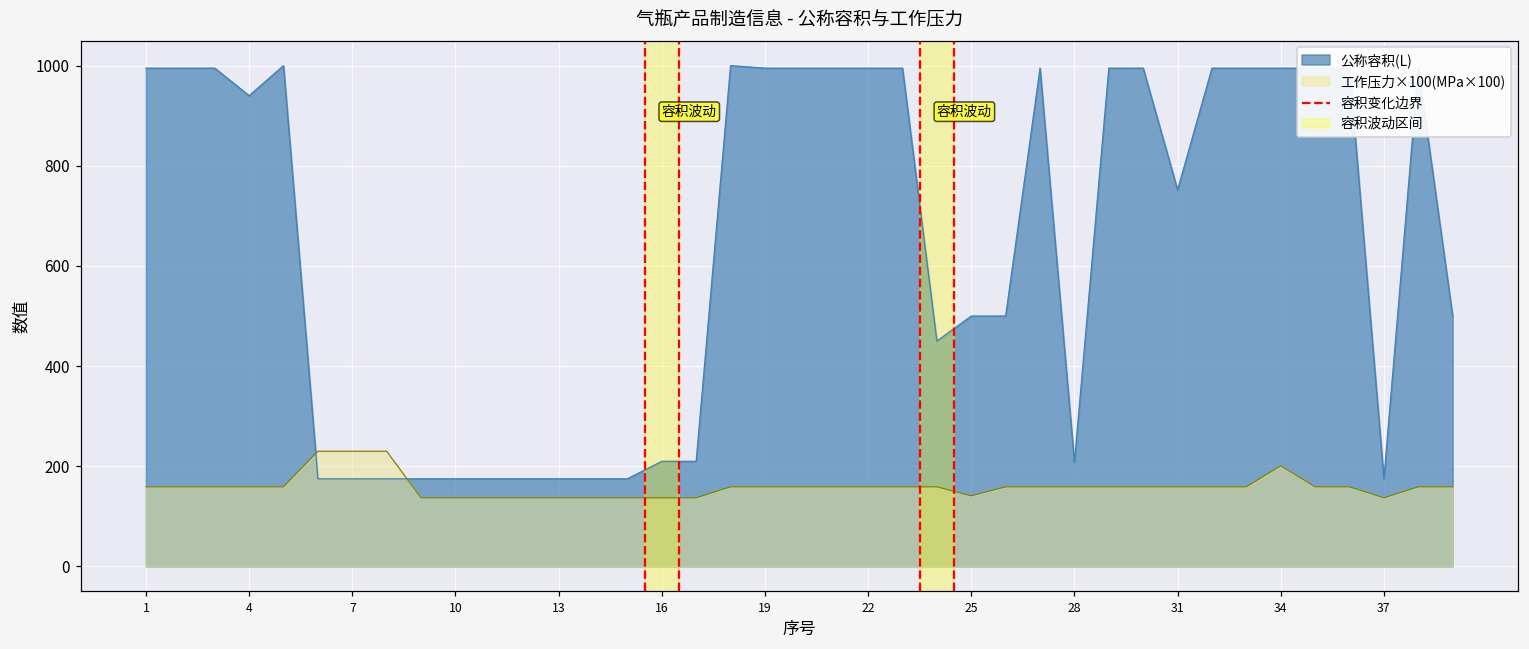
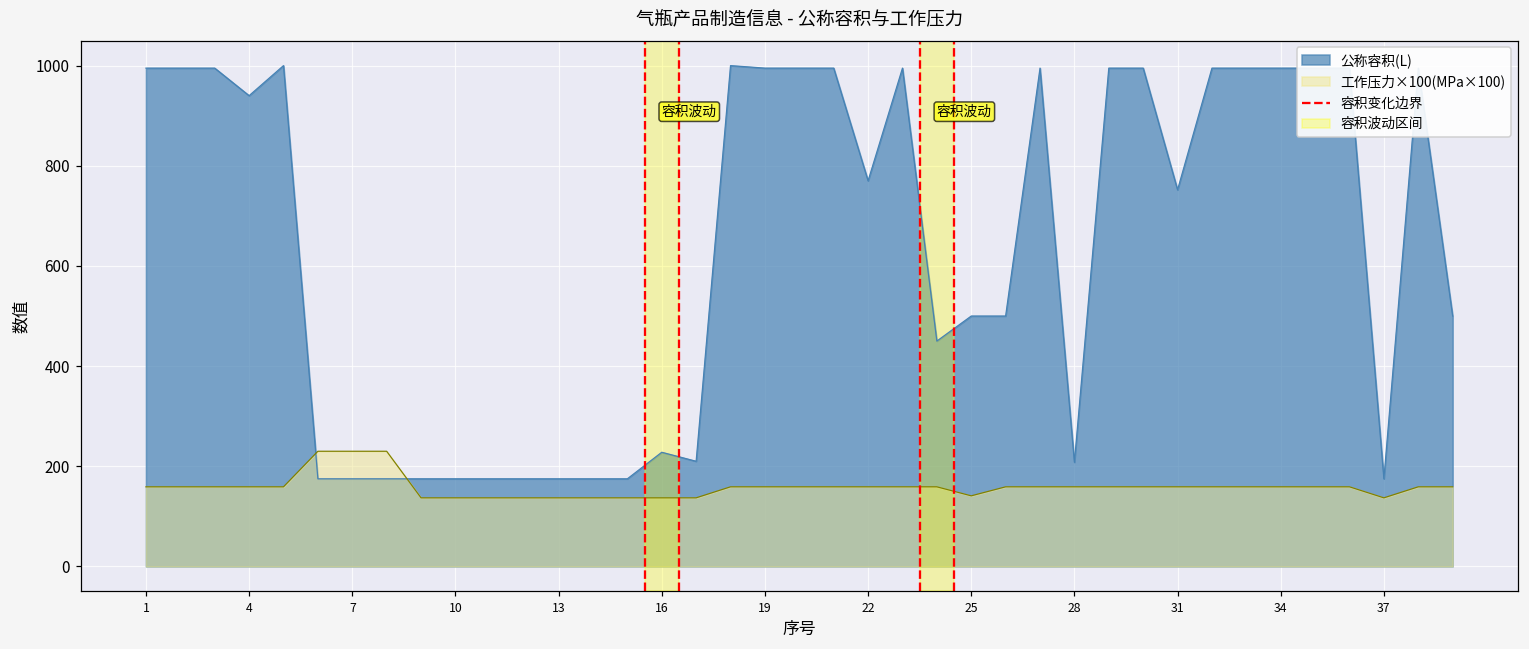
公称容积(L), 16: 210 -> 230
公称容积(L), 22: 1000 -> 770
工作压力×100(MPa×100), 34: 200 -> 160
